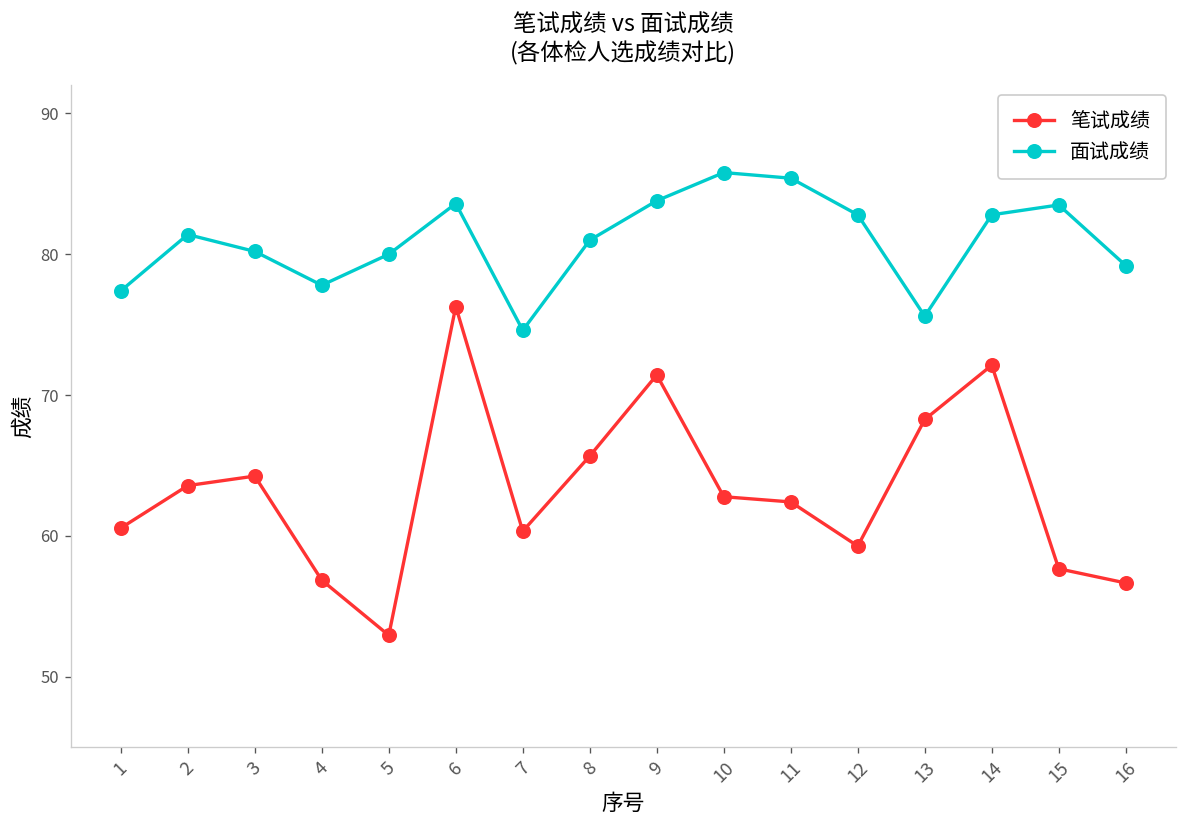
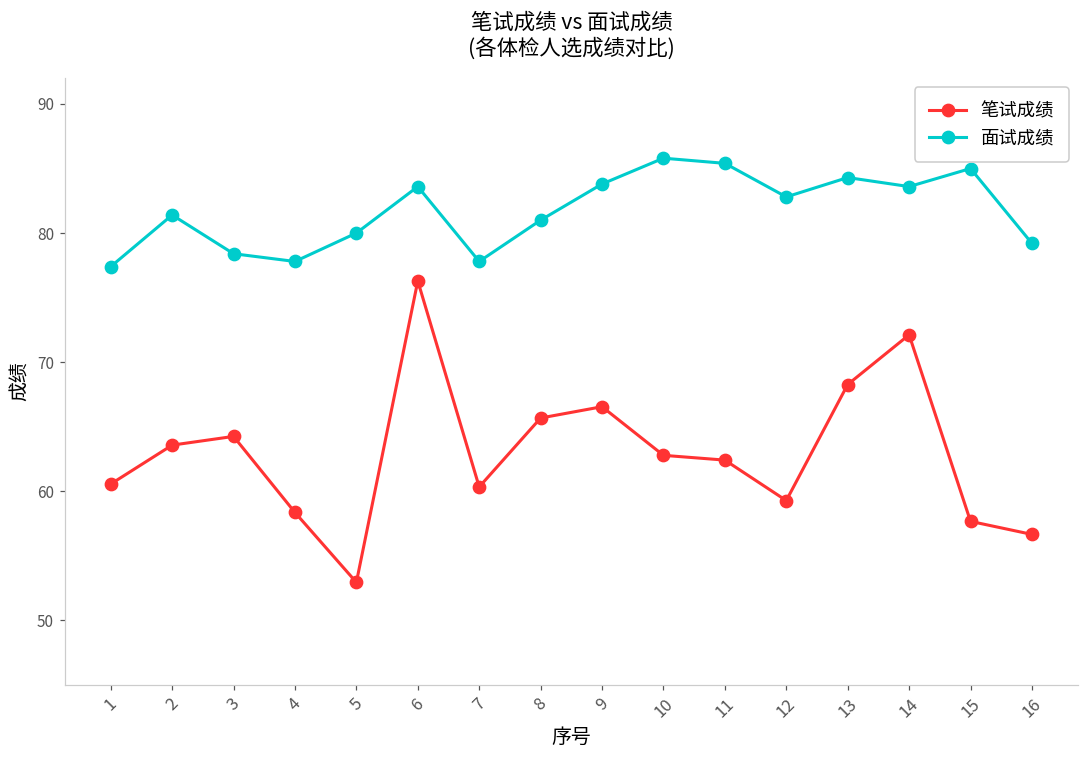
面试成绩, 3: 80.2 -> 78.4
笔试成绩, 4: 56.9 -> 58.4
面试成绩, 7: 74.6 -> 77.8
笔试成绩, 9: 71.4 -> 66.6
面试成绩, 13: 75.6 -> 84.3
面试成绩, 14: 82.8 -> 83.6
面试成绩, 15: 83.5 -> 85.0
